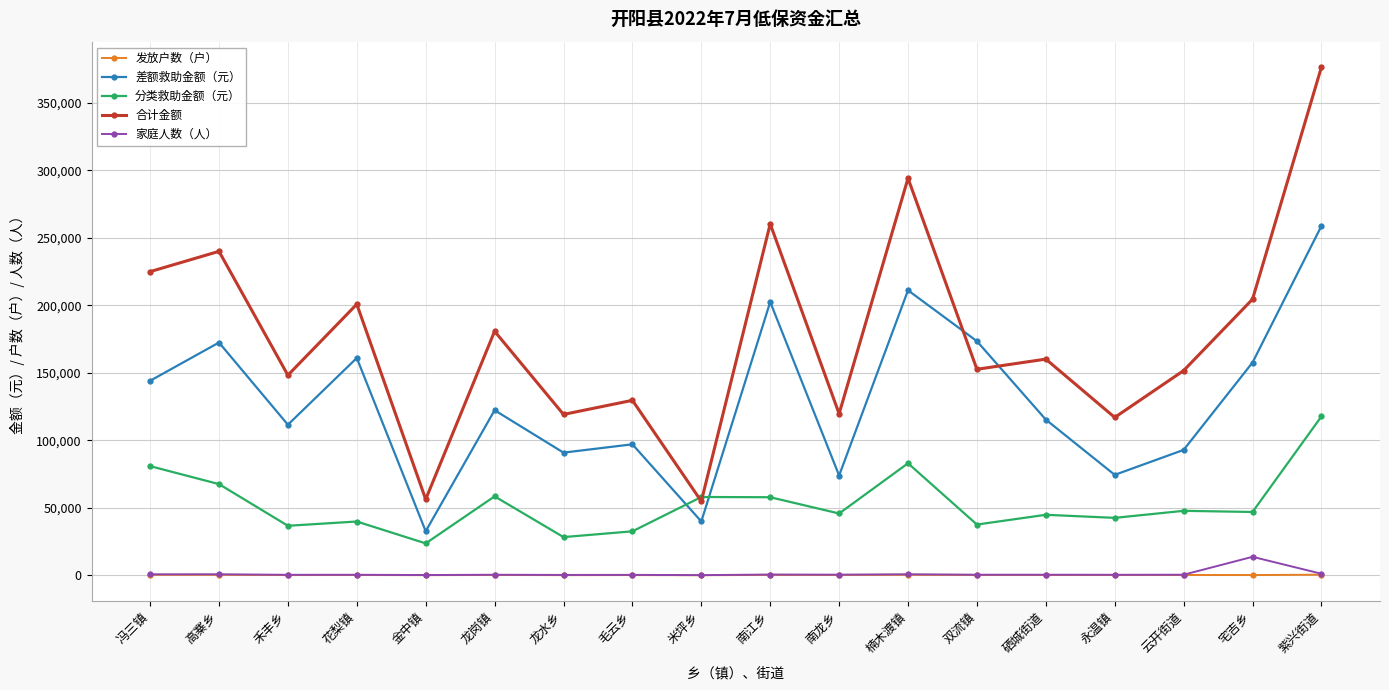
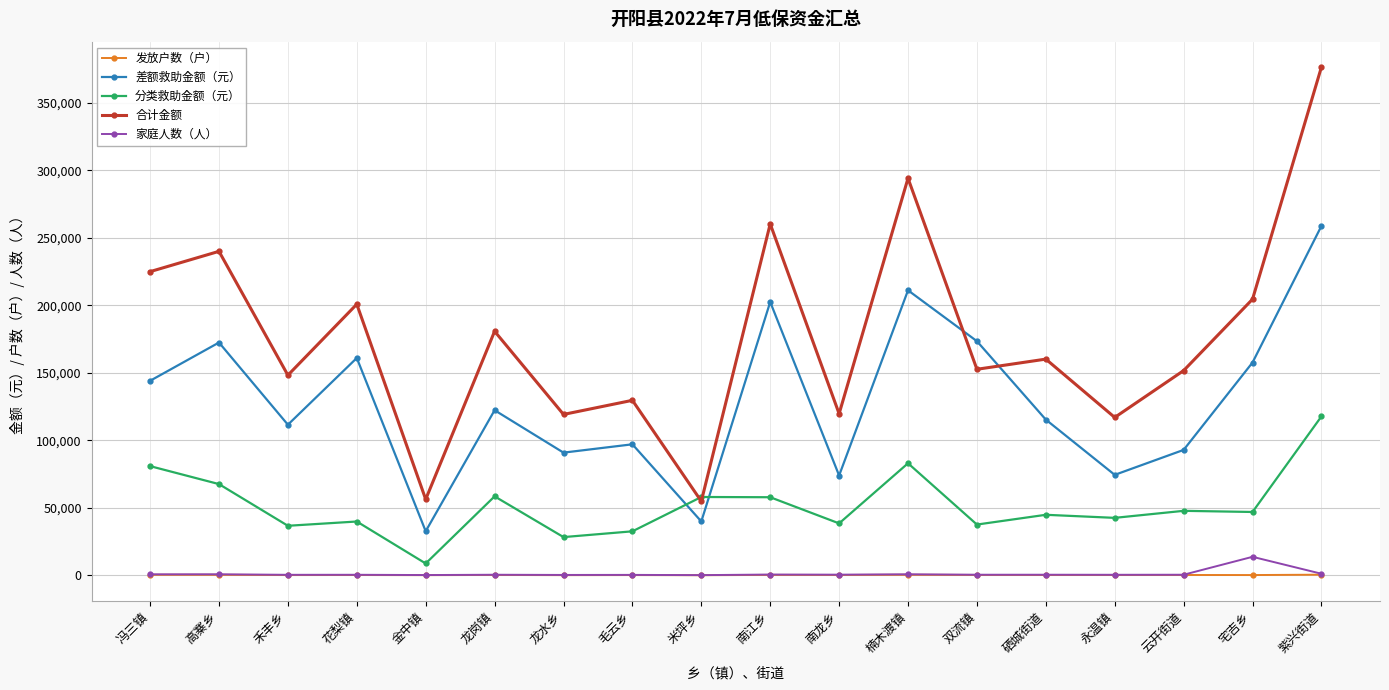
分类救助金额（元）, 金中镇: 24,000 -> 9,000
分类救助金额（元）, 南龙乡: 46,000 -> 38,000
